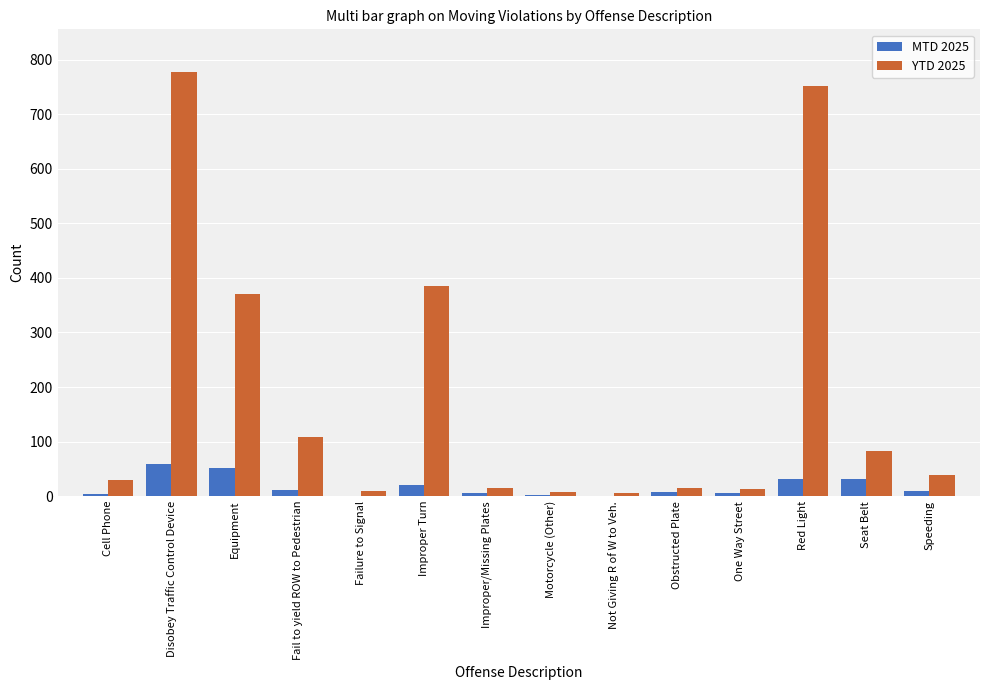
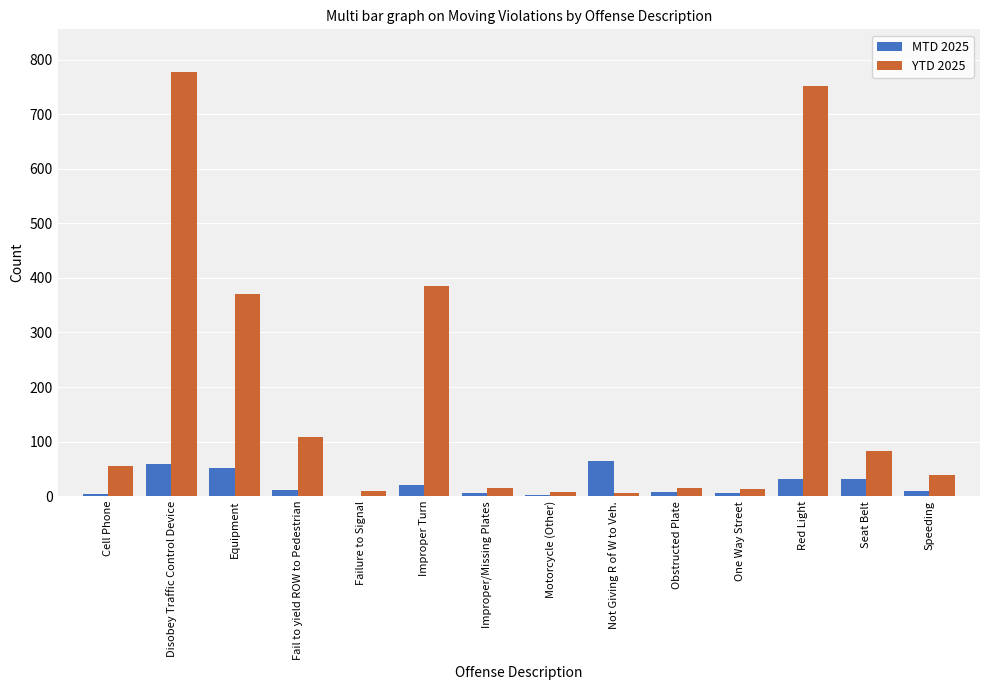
YTD 2025, Cell Phone: 30 -> 60
MTD 2025, Not Giving R of W to Veh.: 0 -> 70
